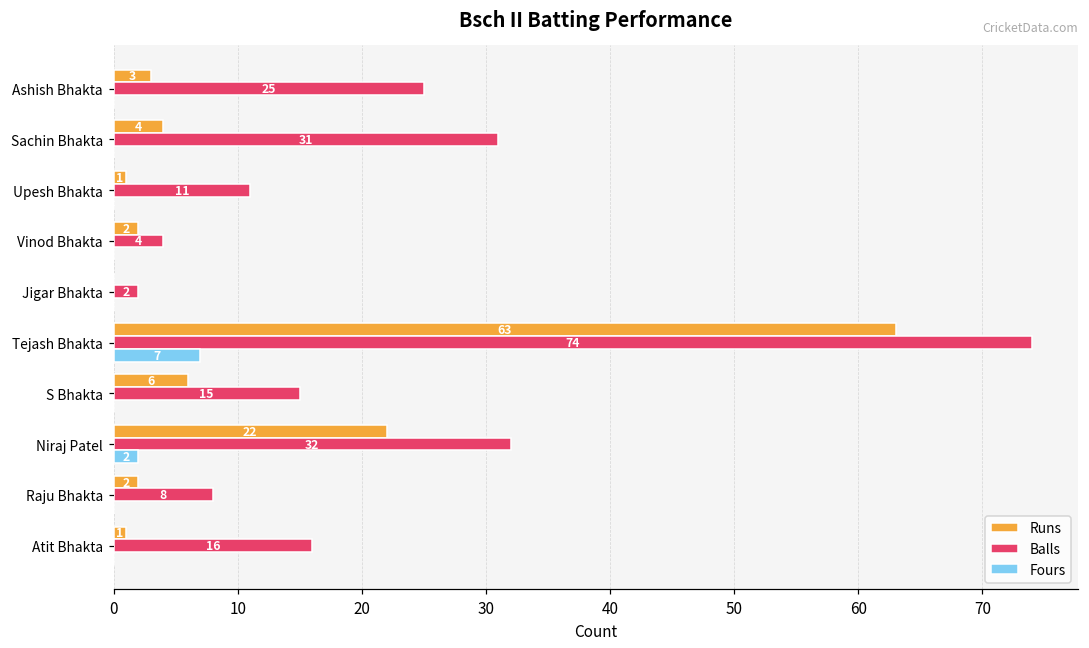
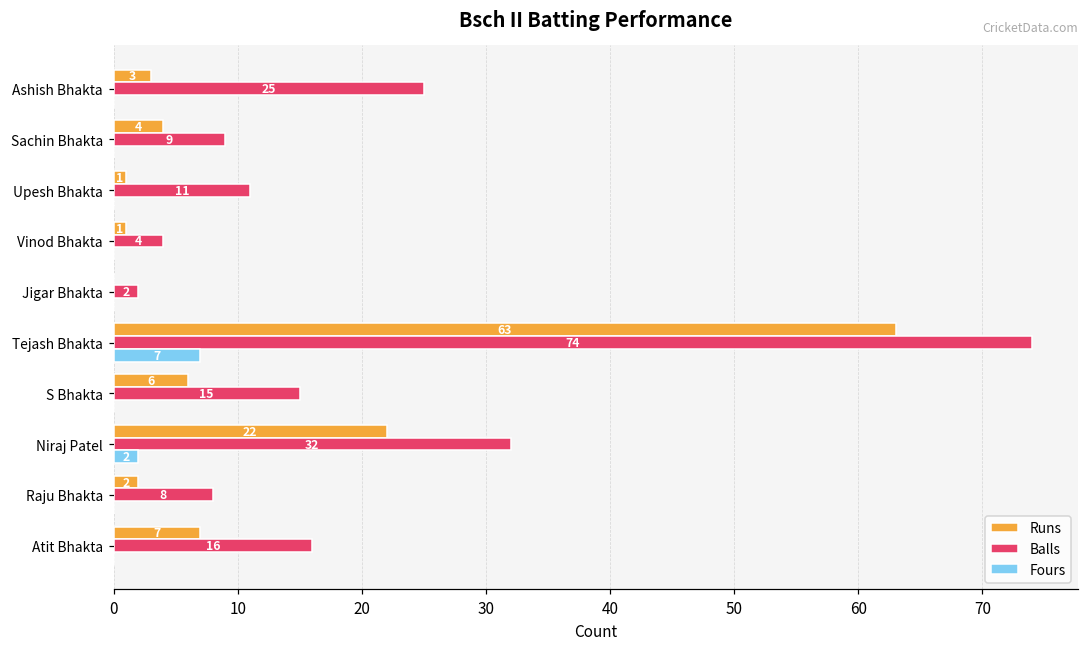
Balls, Sachin Bhakta: 31 -> 9
Runs, Vinod Bhakta: 2 -> 1
Runs, Atit Bhakta: 1 -> 7
